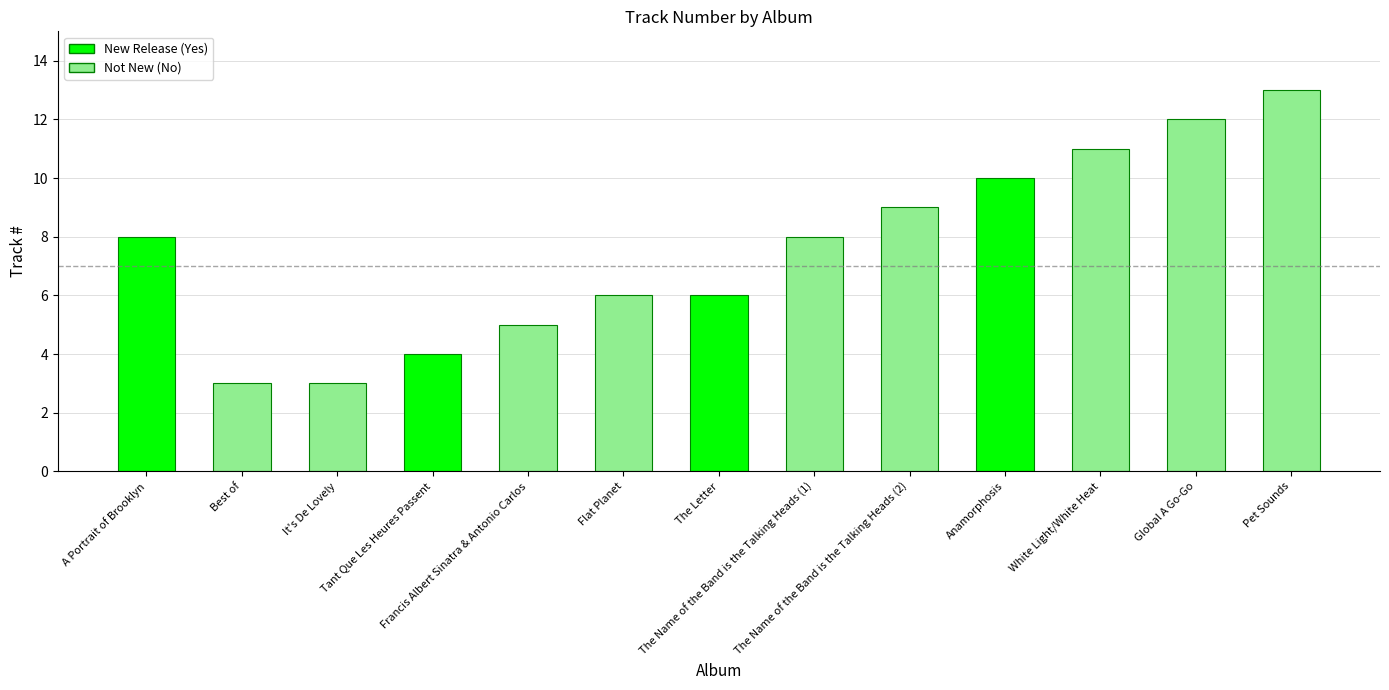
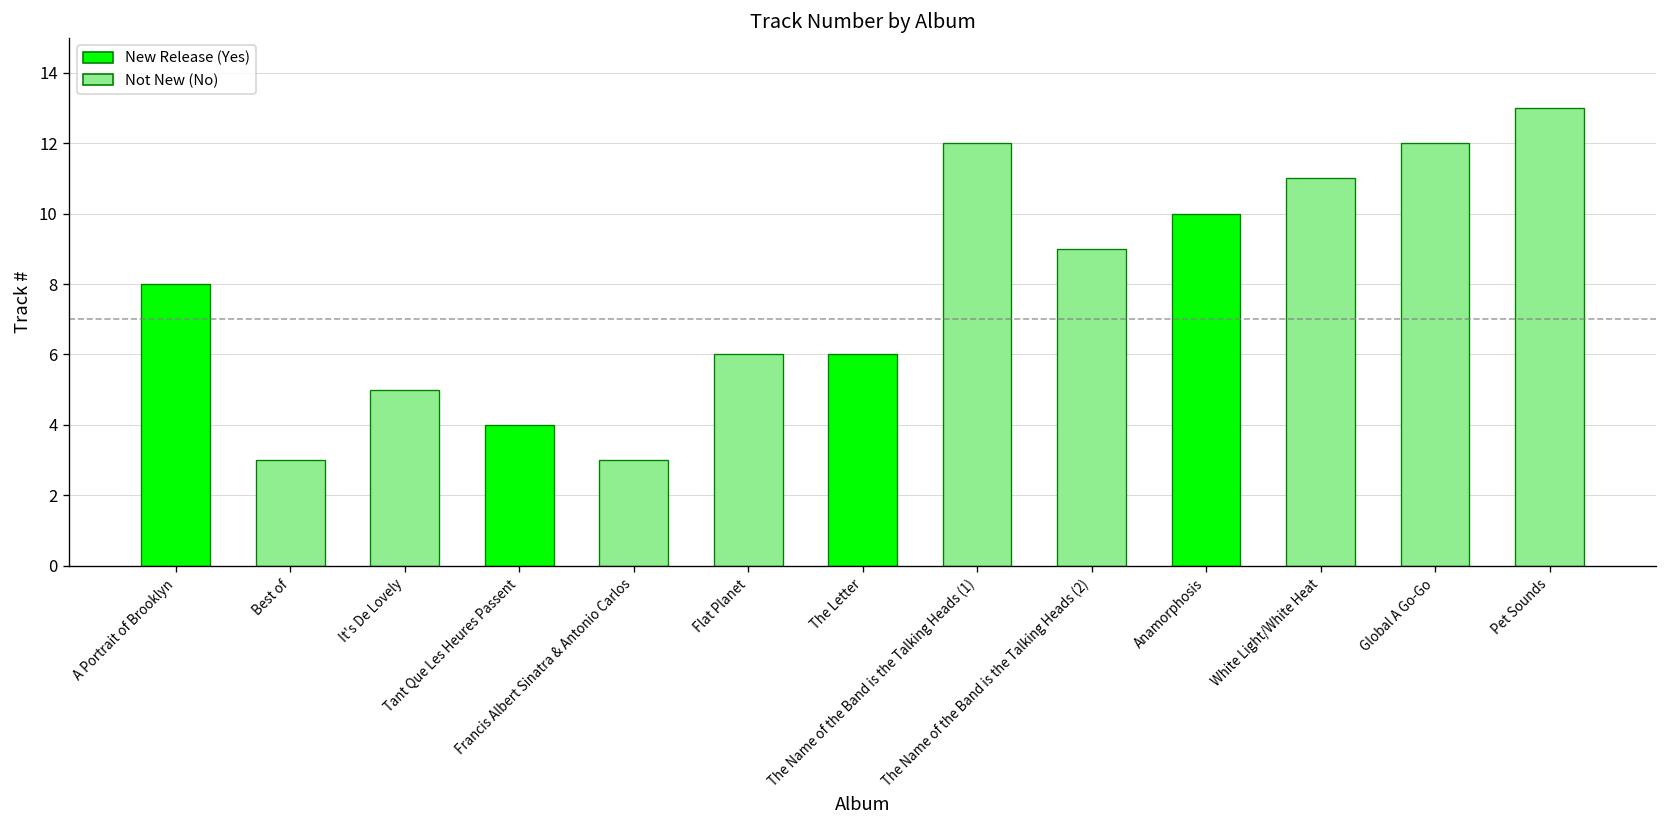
It's De Lovely: 3 -> 5
Francis Albert Sinatra & Antonio Carlos: 5 -> 3
The Name of the Band is the Talking Heads (1): 8 -> 12
